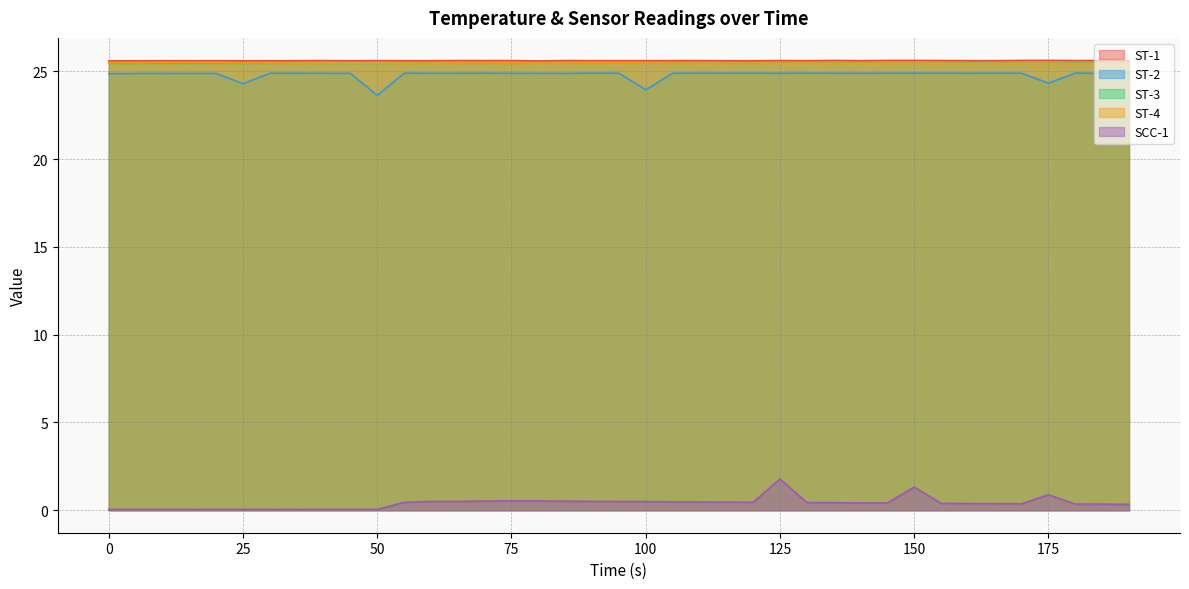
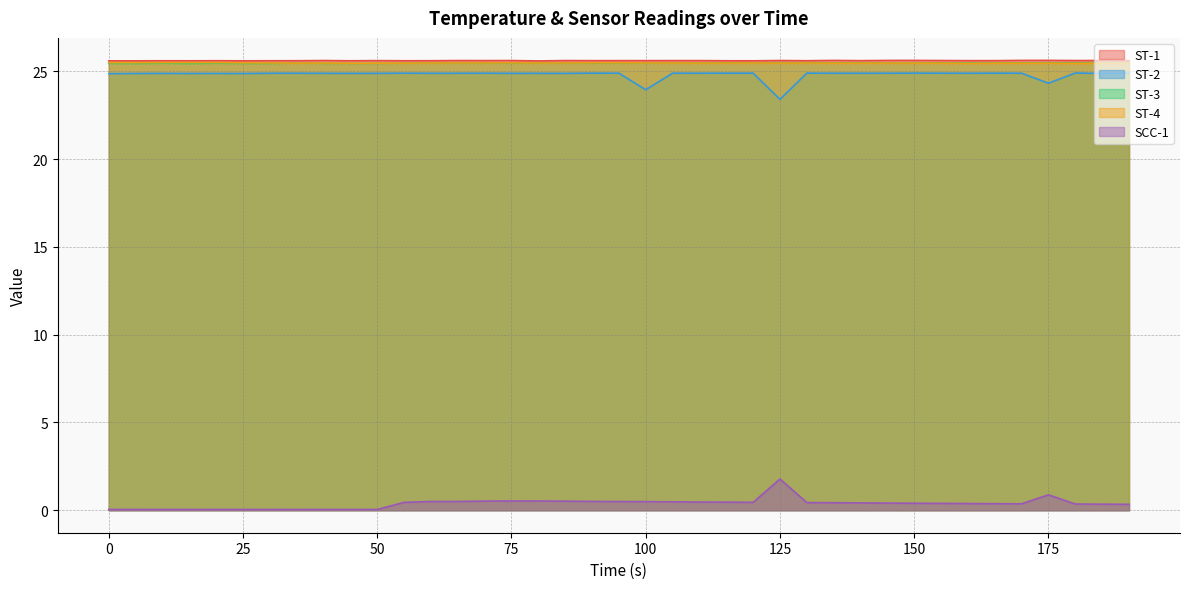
ST-2, 25: 24.3 -> 24.9
ST-2, 50: 23.6 -> 24.9
ST-2, 125: 24.9 -> 23.4
SCC-1, 150: 1.3 -> 0.4
